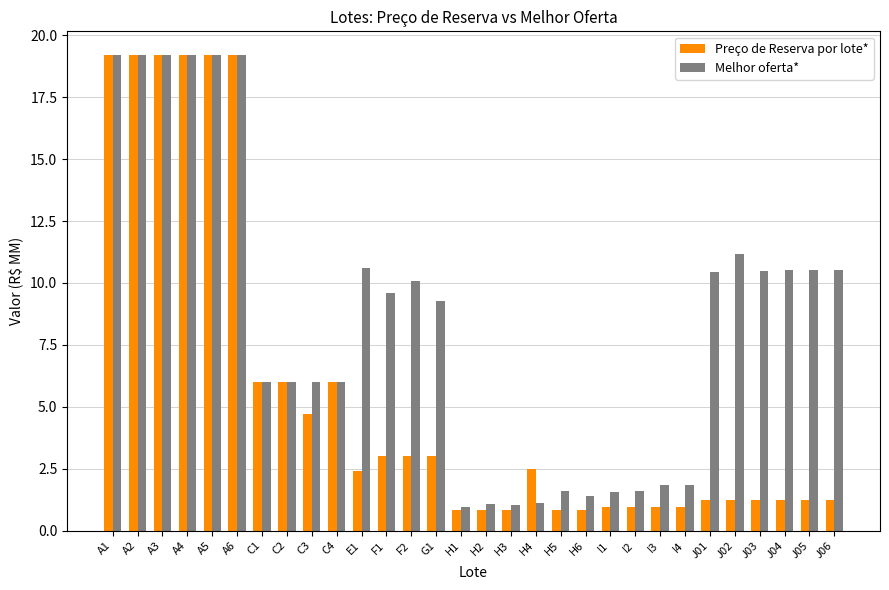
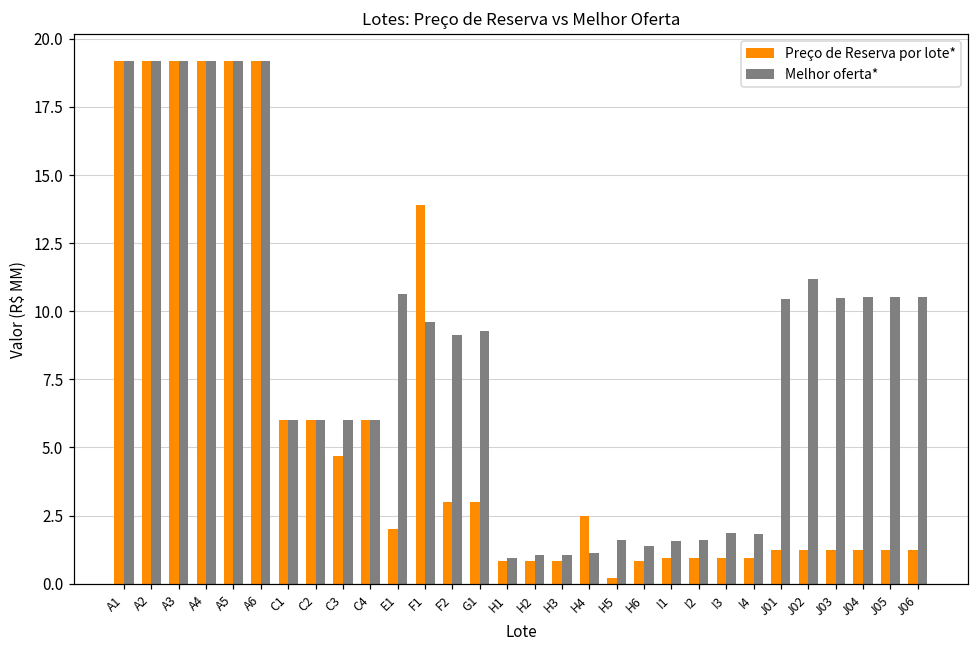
Preço de Reserva por lote*, E1: 2.4 -> 2.0
Preço de Reserva por lote*, F1: 3.0 -> 13.9
Melhor oferta*, F2: 10.1 -> 9.1
Preço de Reserva por lote*, H5: 0.8 -> 0.2
